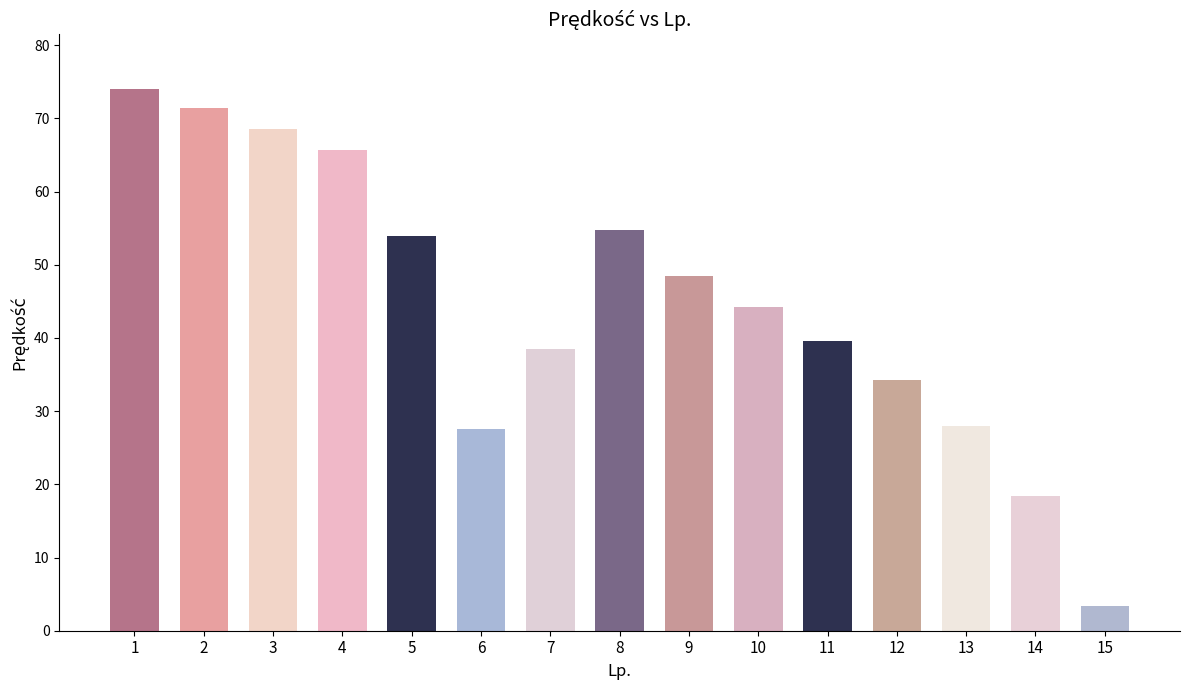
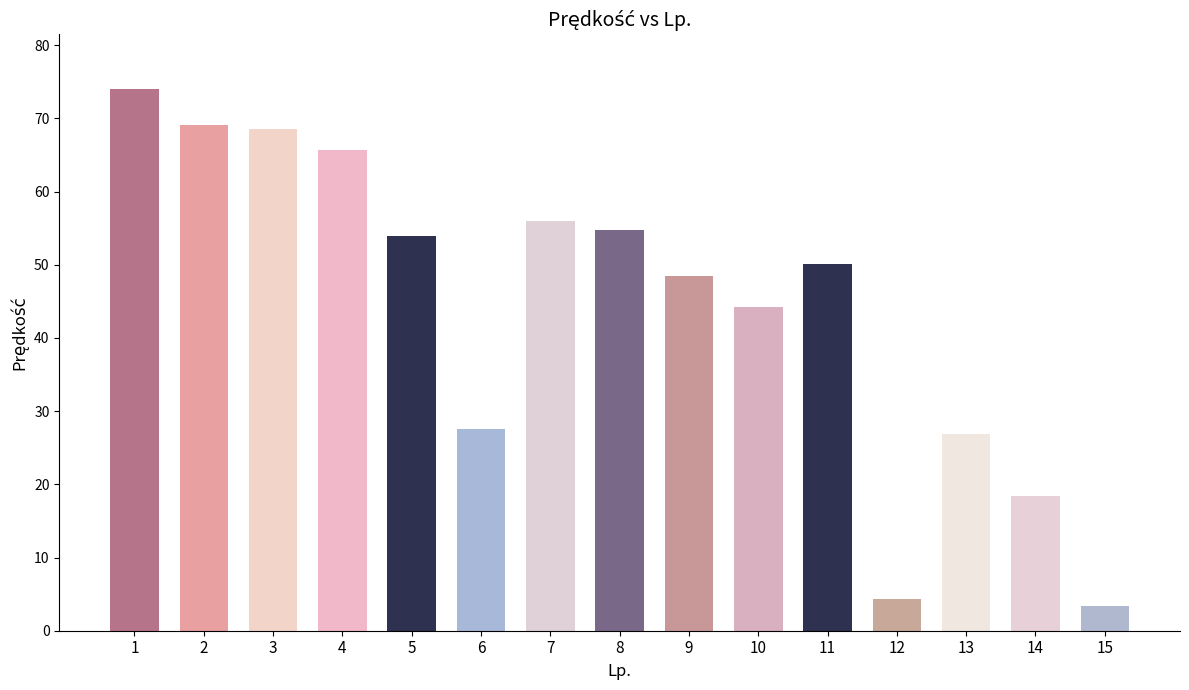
2: 71 -> 69
7: 39 -> 56
11: 40 -> 50
12: 34 -> 4
13: 28 -> 27
